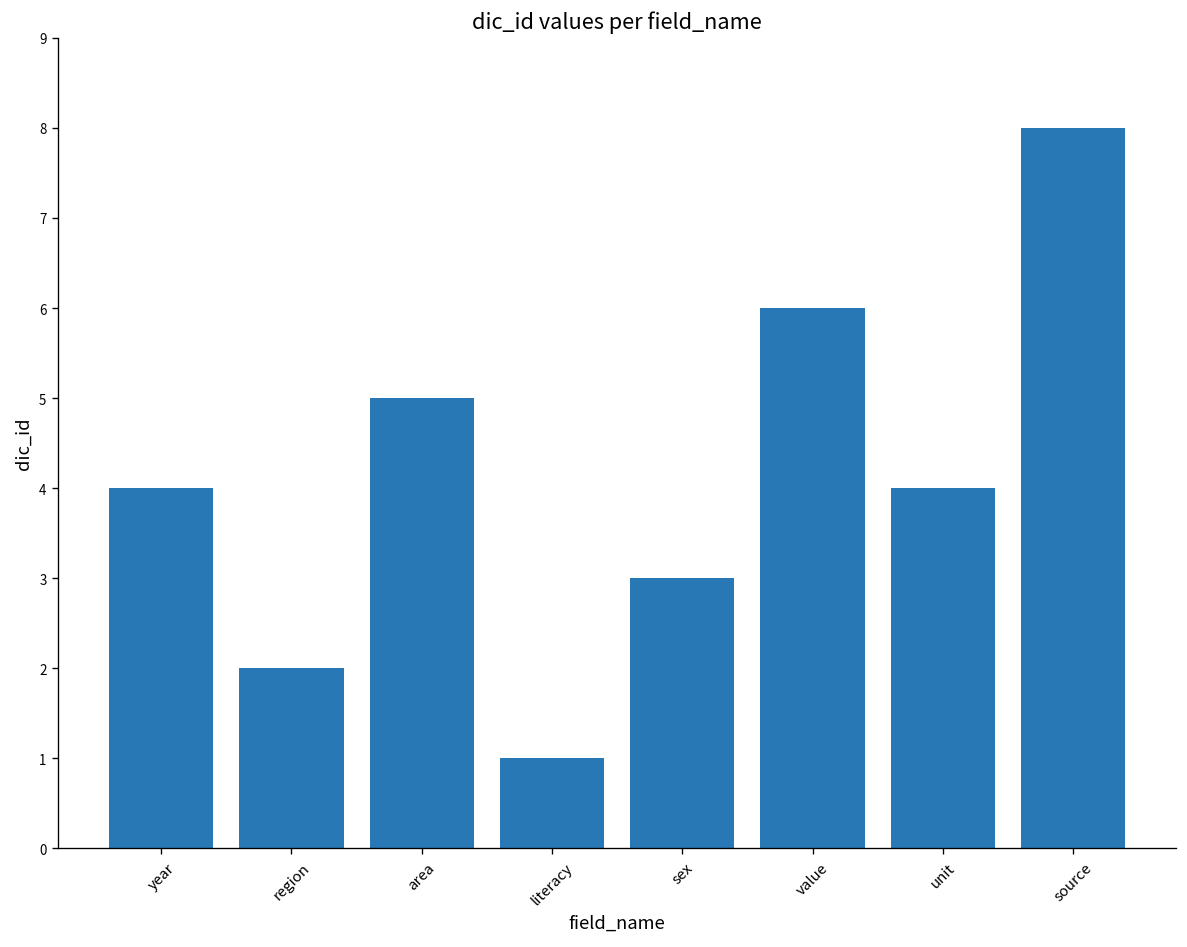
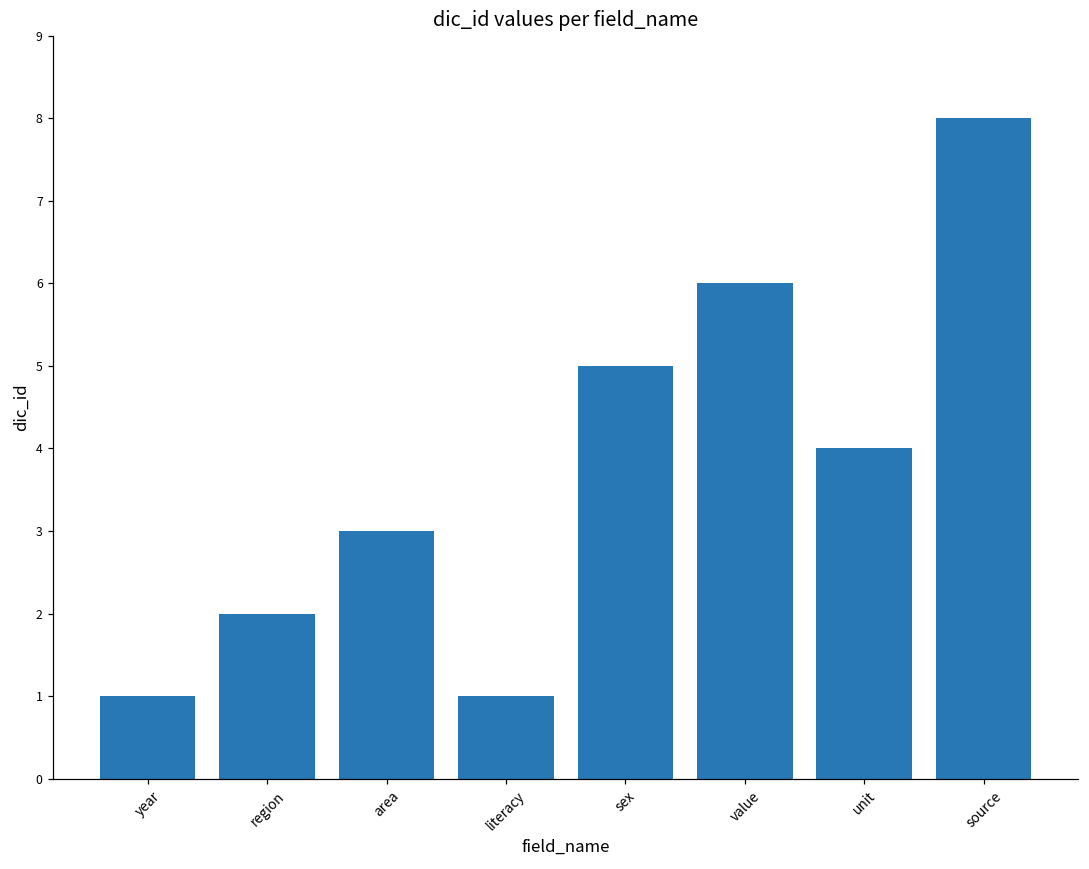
year: 4 -> 1
area: 5 -> 3
sex: 3 -> 5
